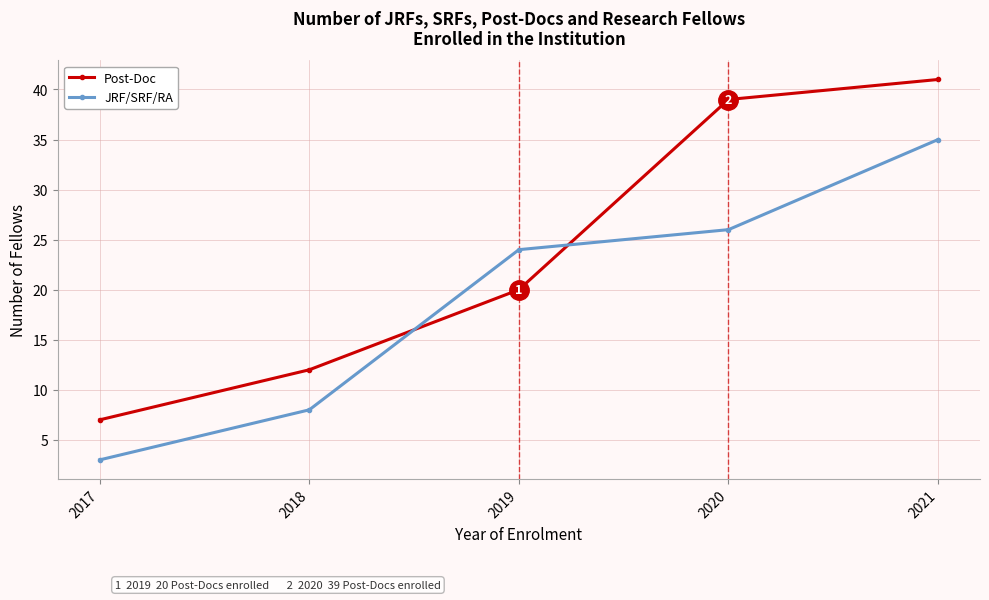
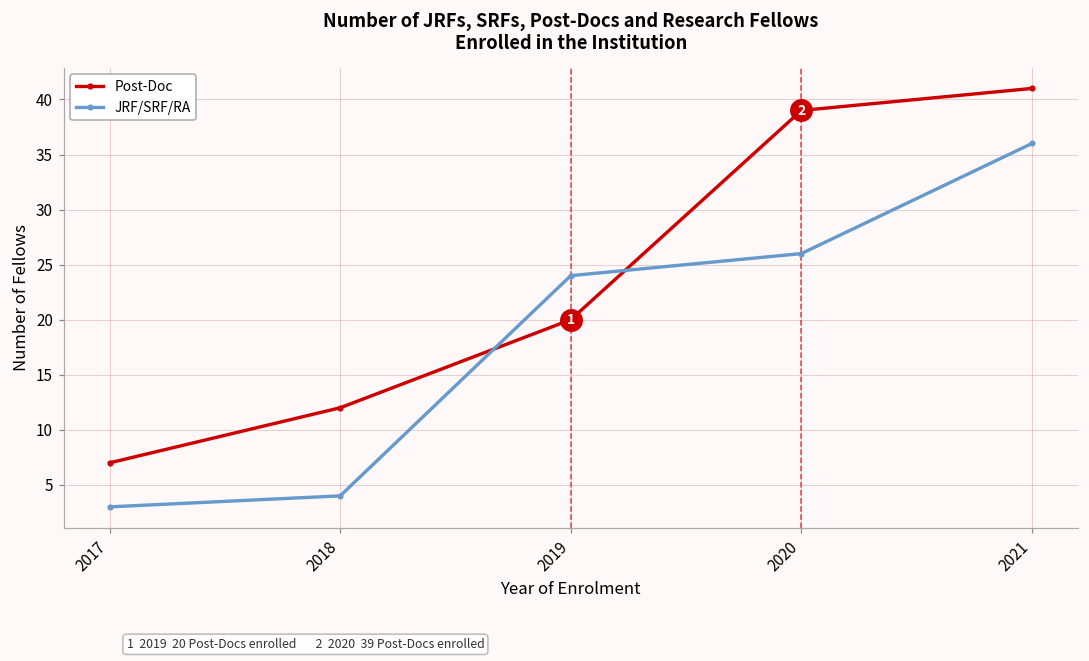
JRF/SRF/RA, 2018: 8 -> 4
JRF/SRF/RA, 2021: 35 -> 36
